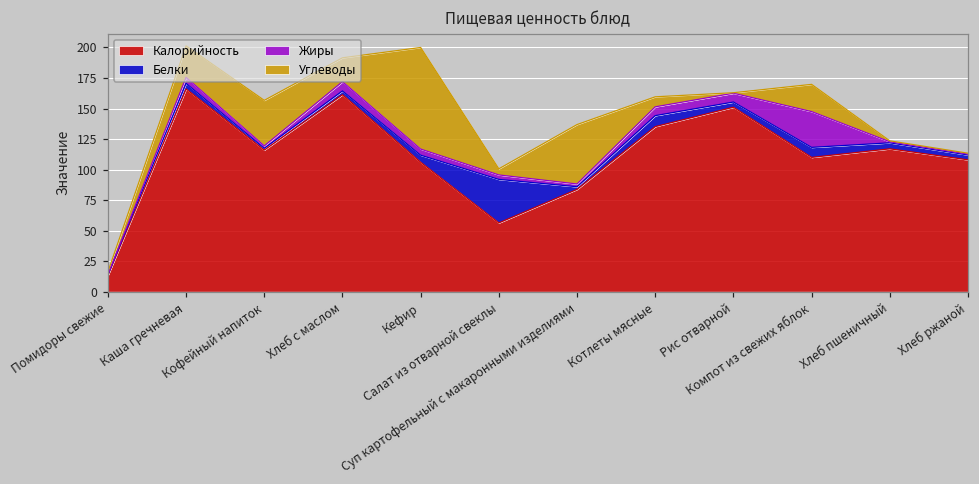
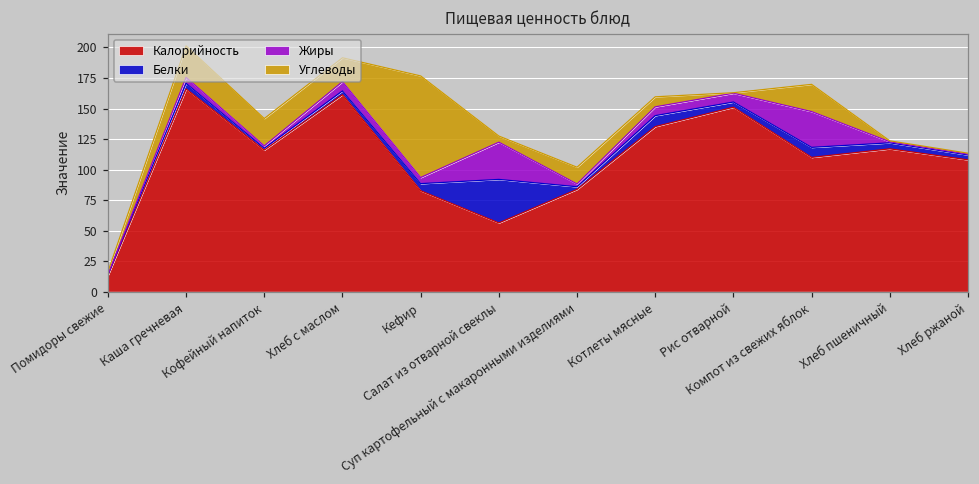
Углеводы, Кофейный напиток: 37 -> 22
Калорийность, Кефир: 106 -> 83
Жиры, Салат из отварной свеклы: 4 -> 30
Углеводы, Суп картофельный с макаронными изделиями: 49 -> 14
